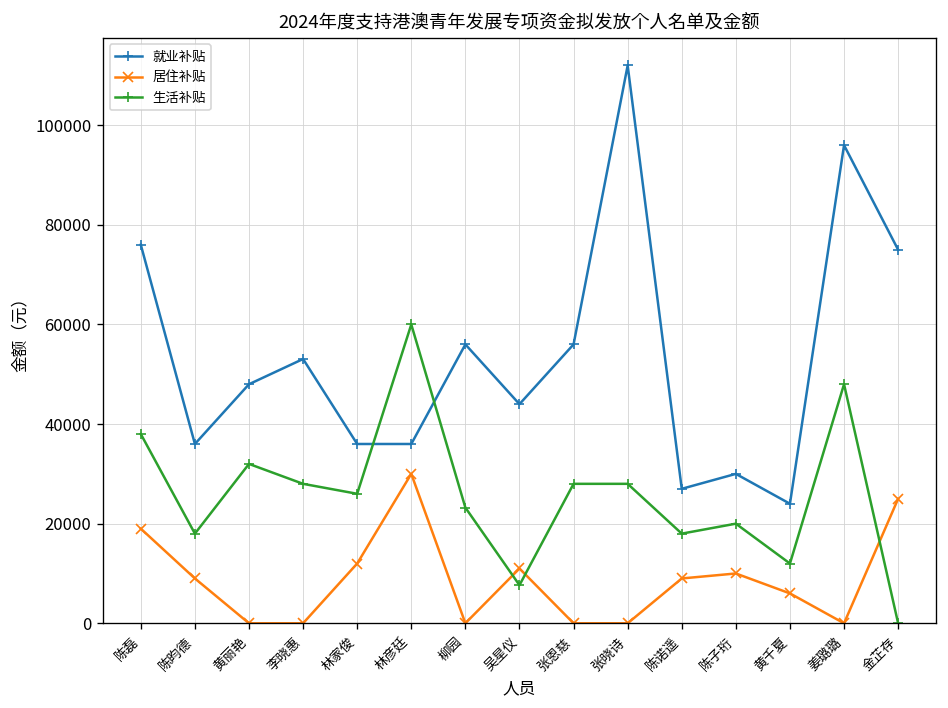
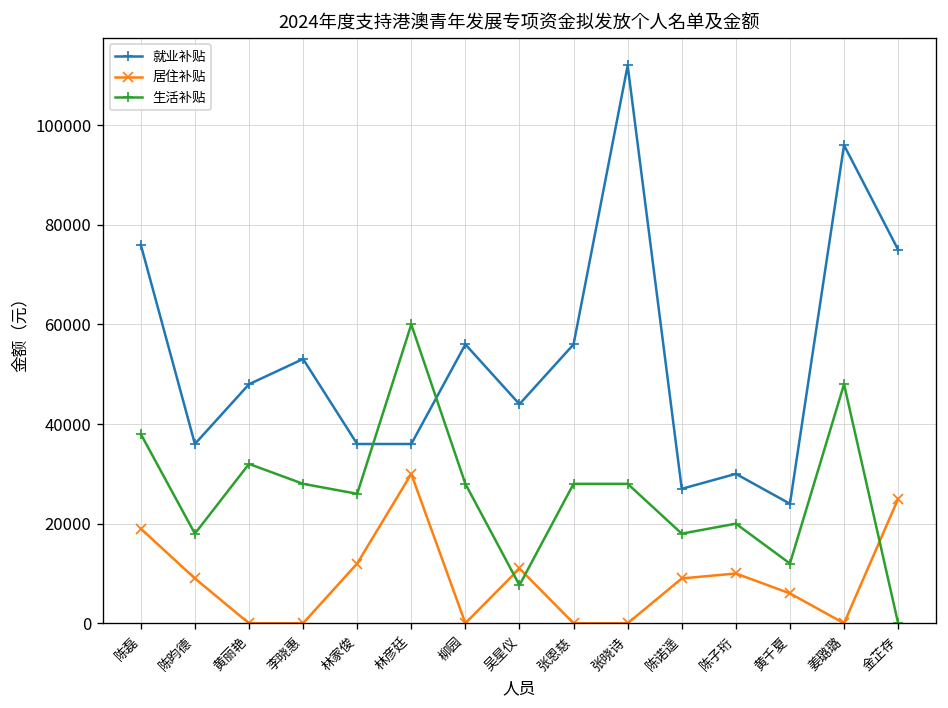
生活补贴, 柳园: 23000 -> 28000
